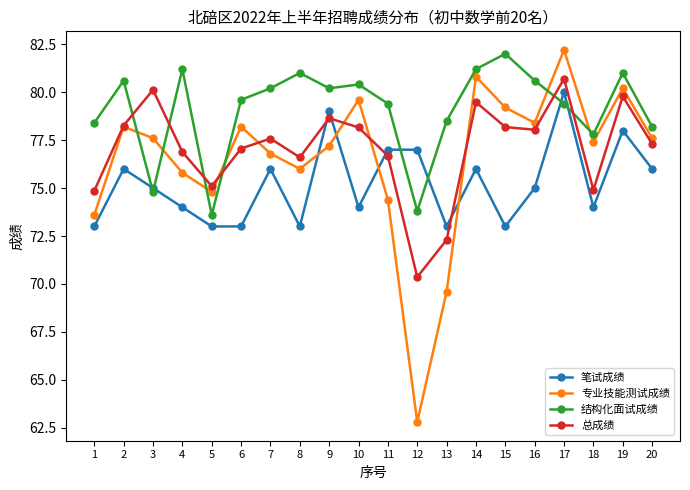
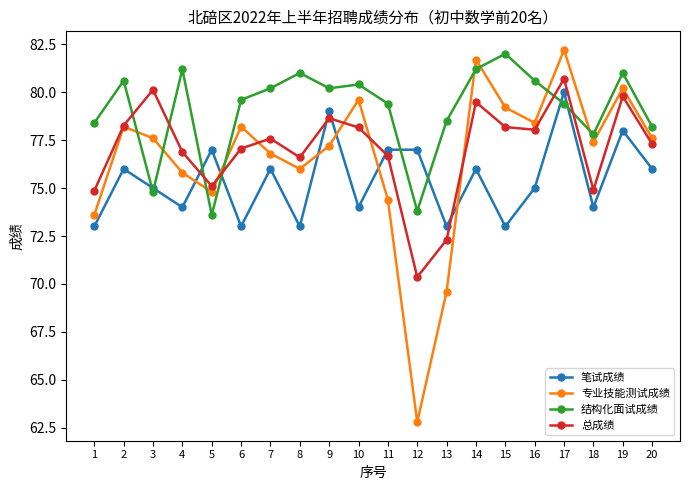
笔试成绩, 5: 73 -> 77
专业技能测试成绩, 14: 80.8 -> 81.7
